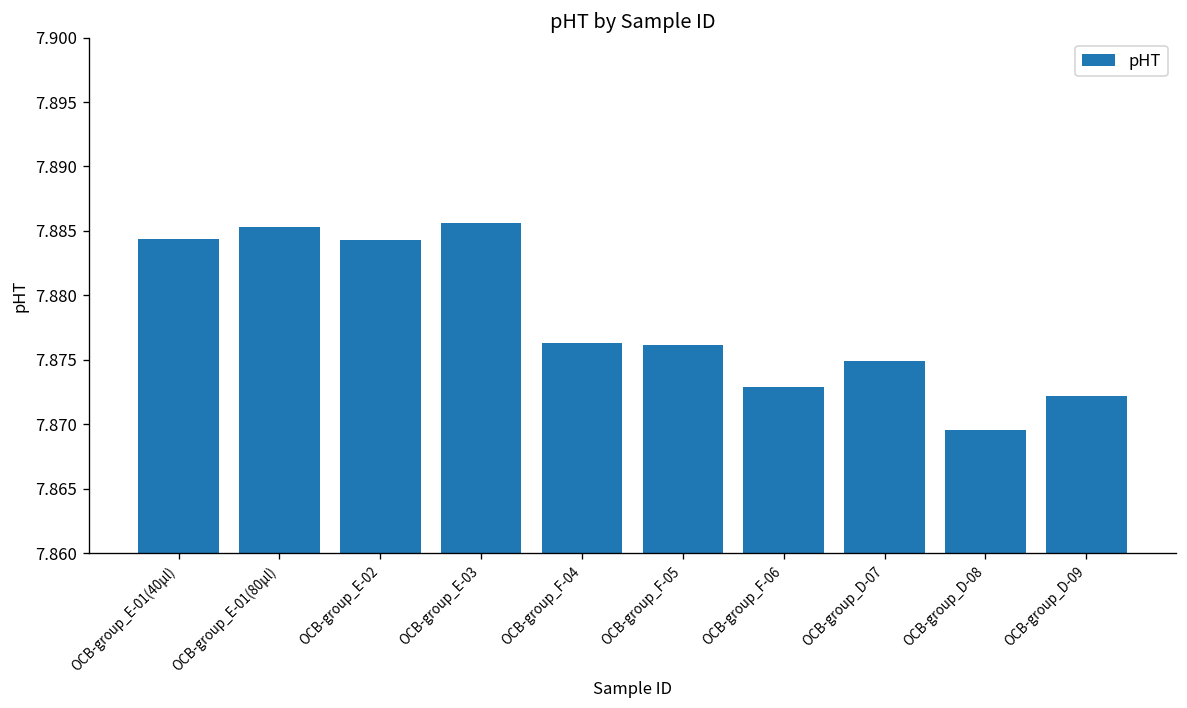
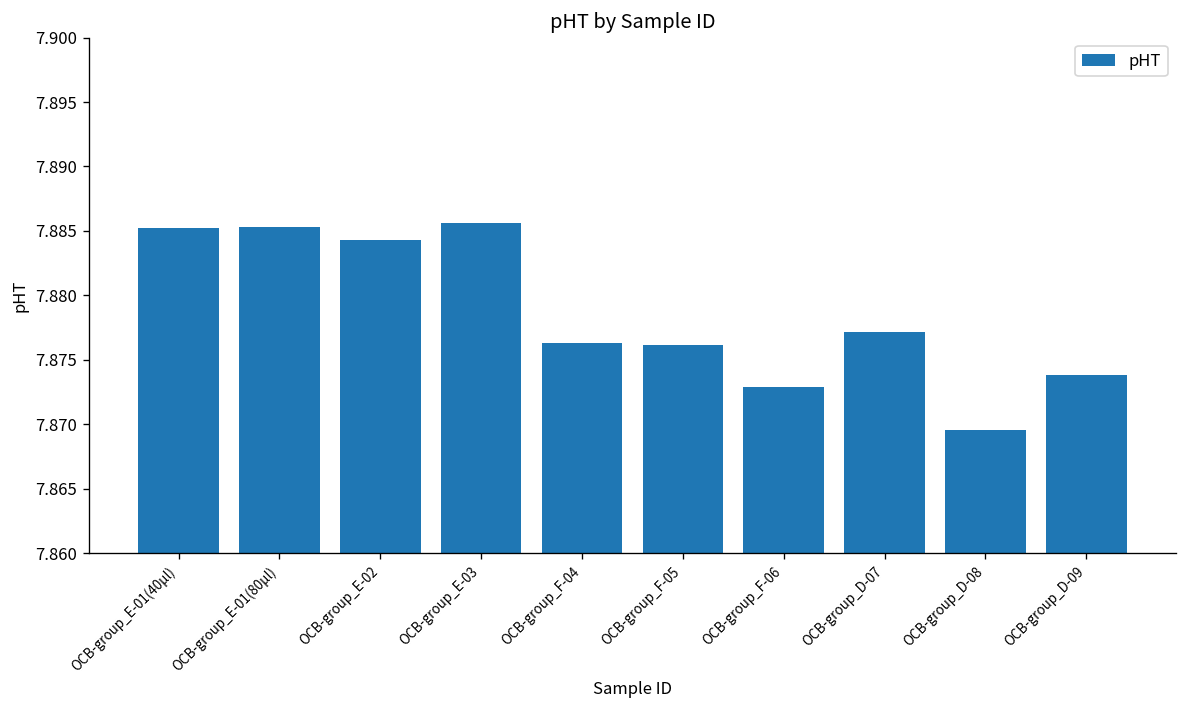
OCB-group_E-01(40µl): 7.8844 -> 7.8852
OCB-group_D-07: 7.8749 -> 7.8772
OCB-group_D-09: 7.8722 -> 7.8738
